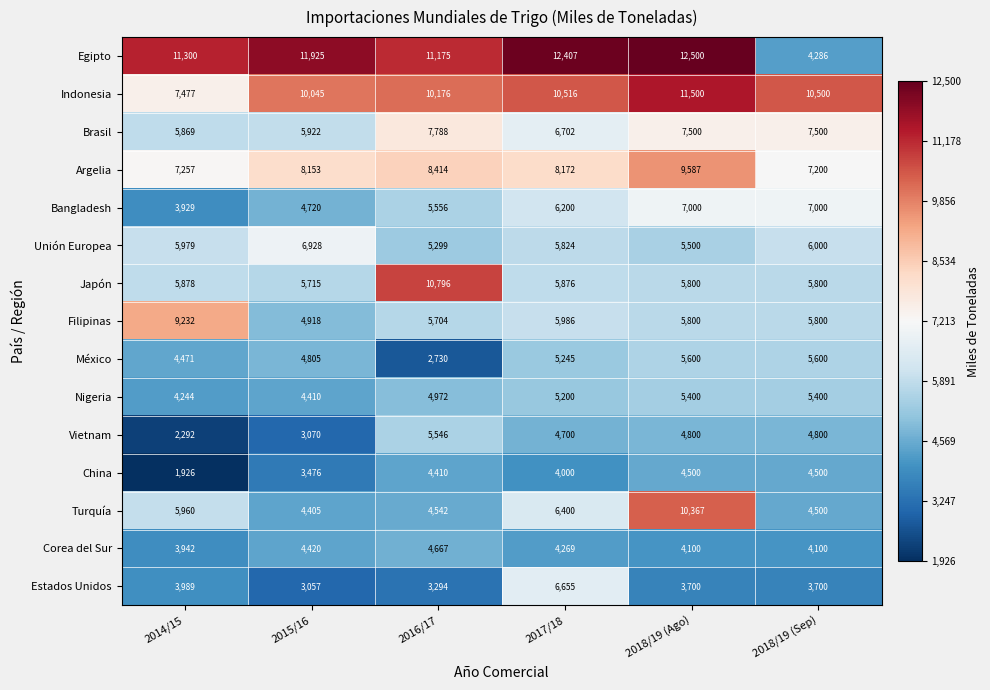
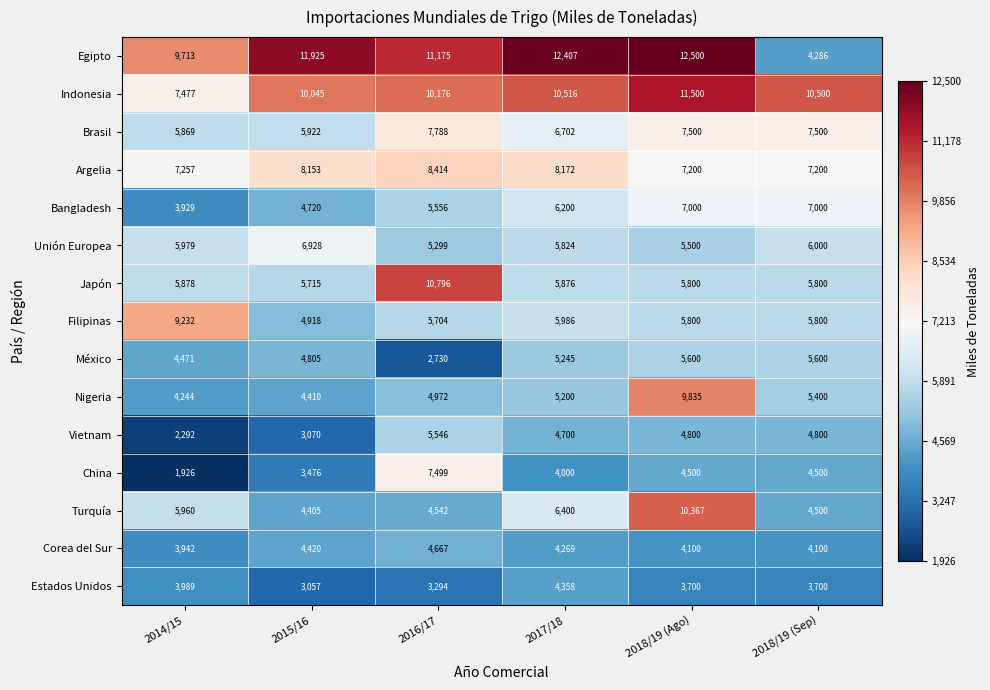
Egipto, 2014/15: 11,300 -> 9,713
Argelia, 2018/19 (Ago): 9,587 -> 7,200
Nigeria, 2018/19 (Ago): 5,400 -> 9,835
China, 2016/17: 4,410 -> 7,499
Estados Unidos, 2017/18: 6,655 -> 4,358
